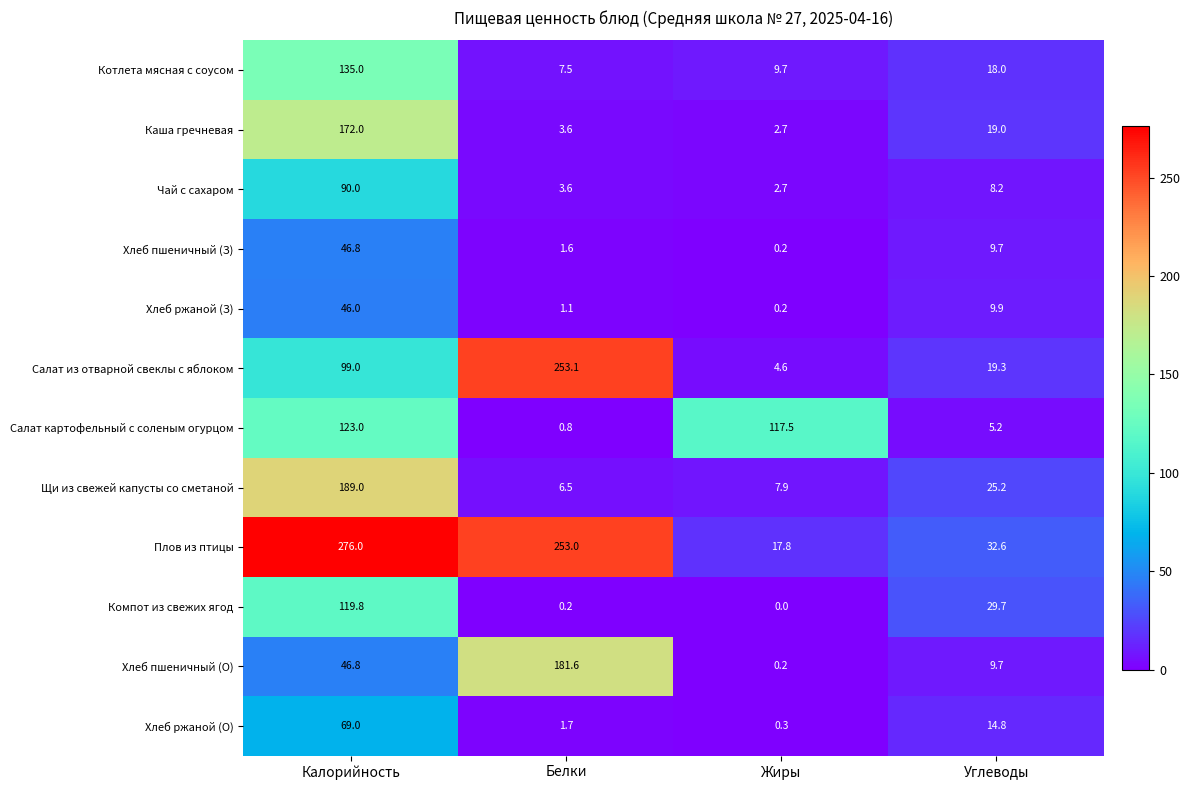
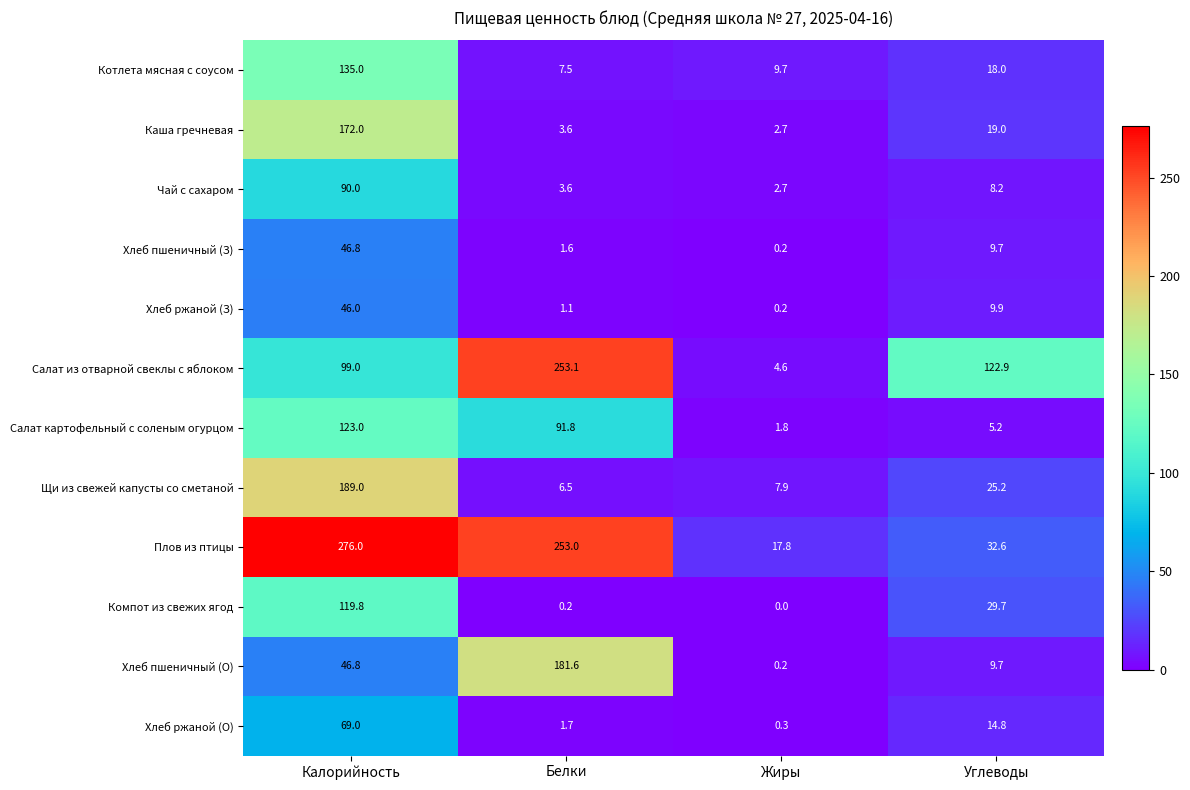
Салат из отварной свеклы с яблоком, Углеводы: 19.3 -> 122.9
Салат картофельный с соленым огурцом, Белки: 0.8 -> 91.8
Салат картофельный с соленым огурцом, Жиры: 117.5 -> 1.8
